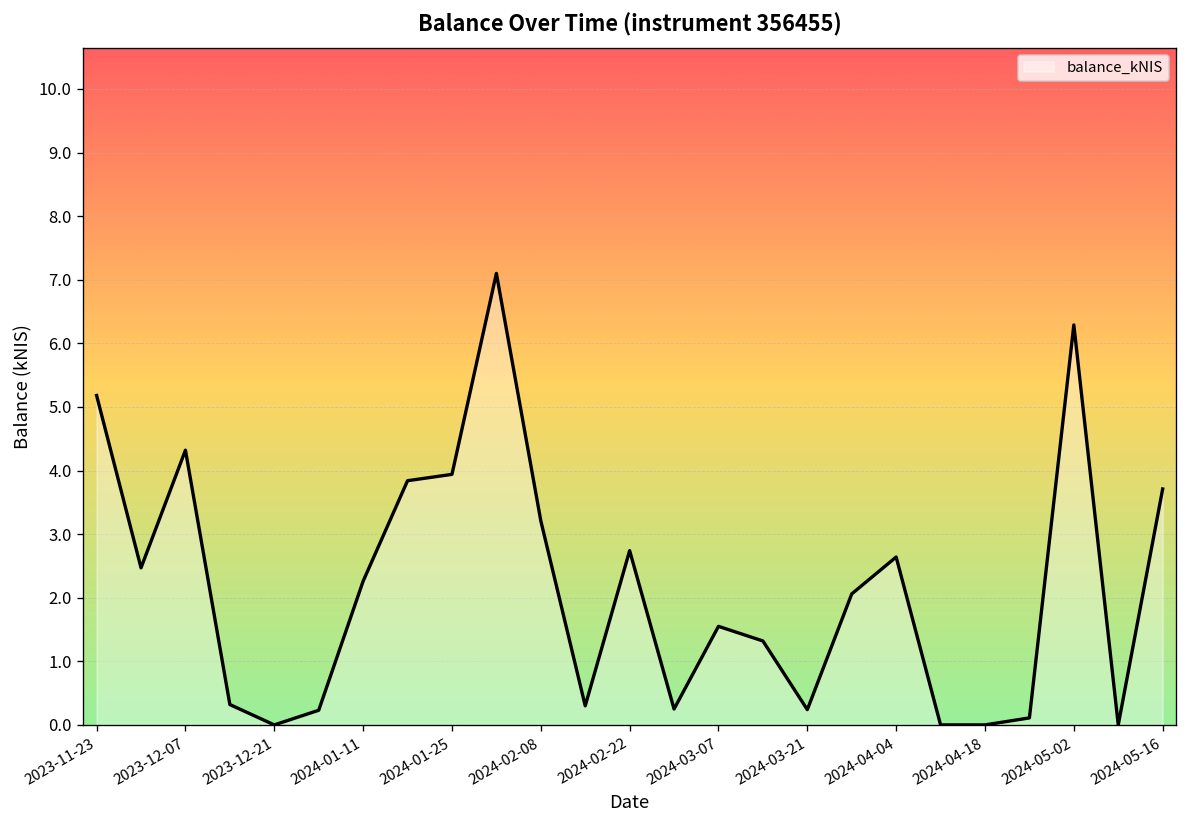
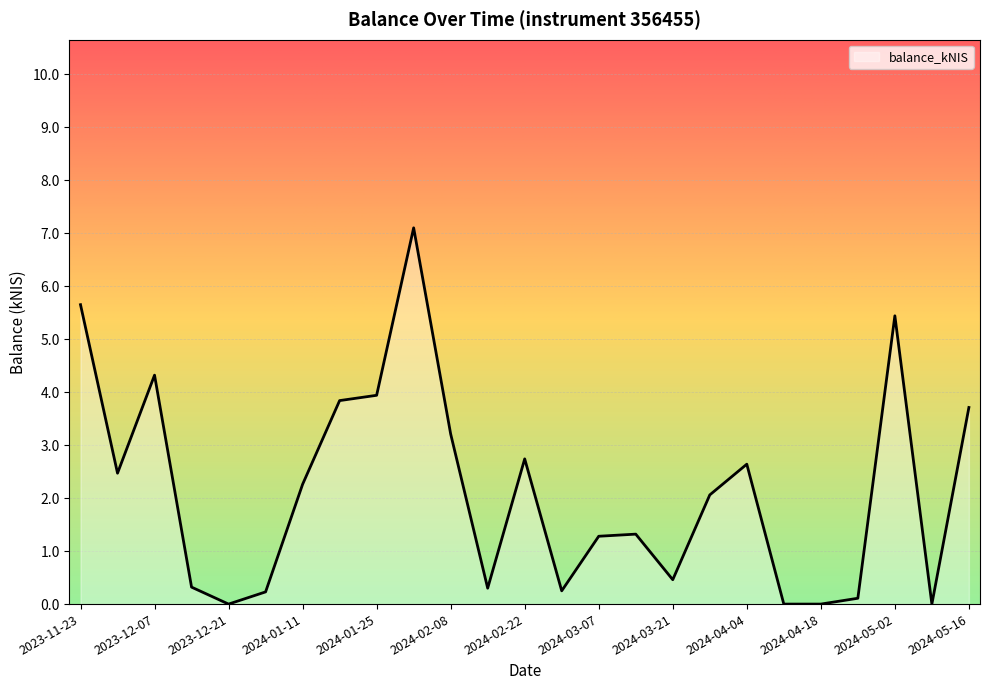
2023-11-23: 5.2 -> 5.7
2024-03-07: 1.6 -> 1.3
2024-03-21: 0.2 -> 0.5
2024-05-02: 6.3 -> 5.4
